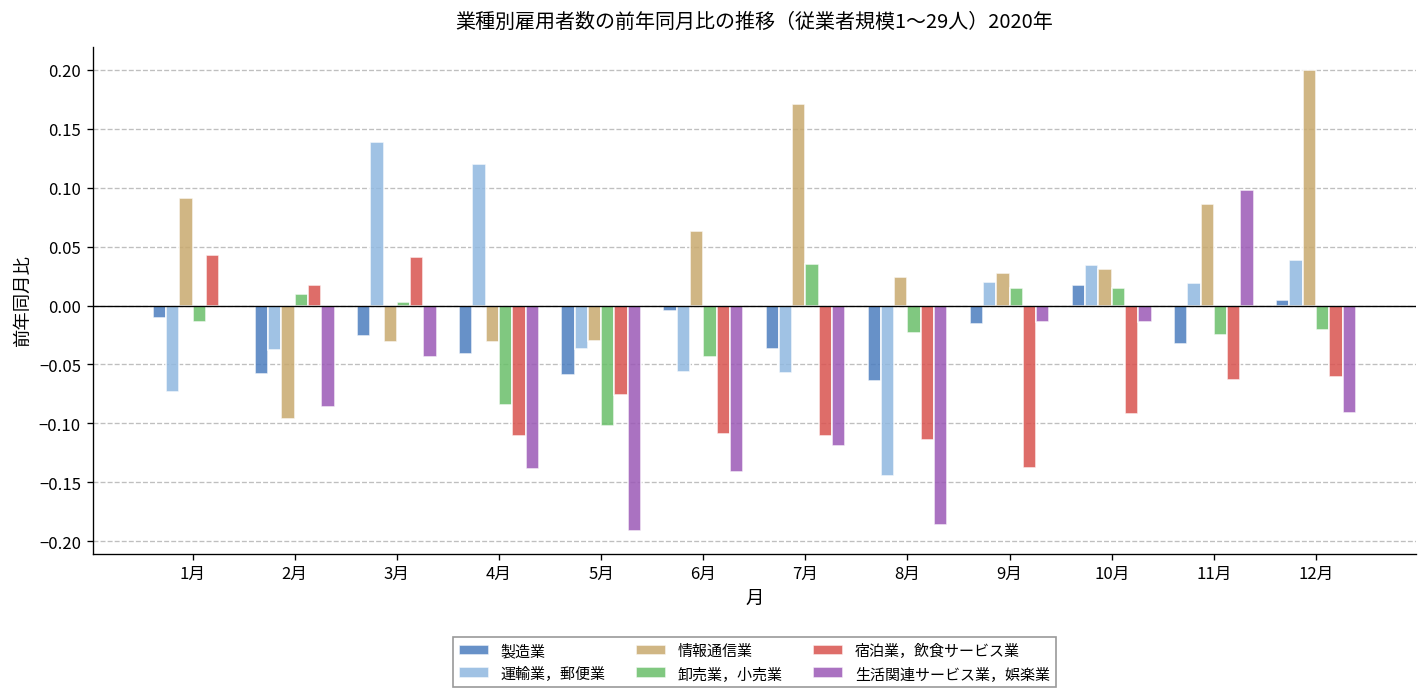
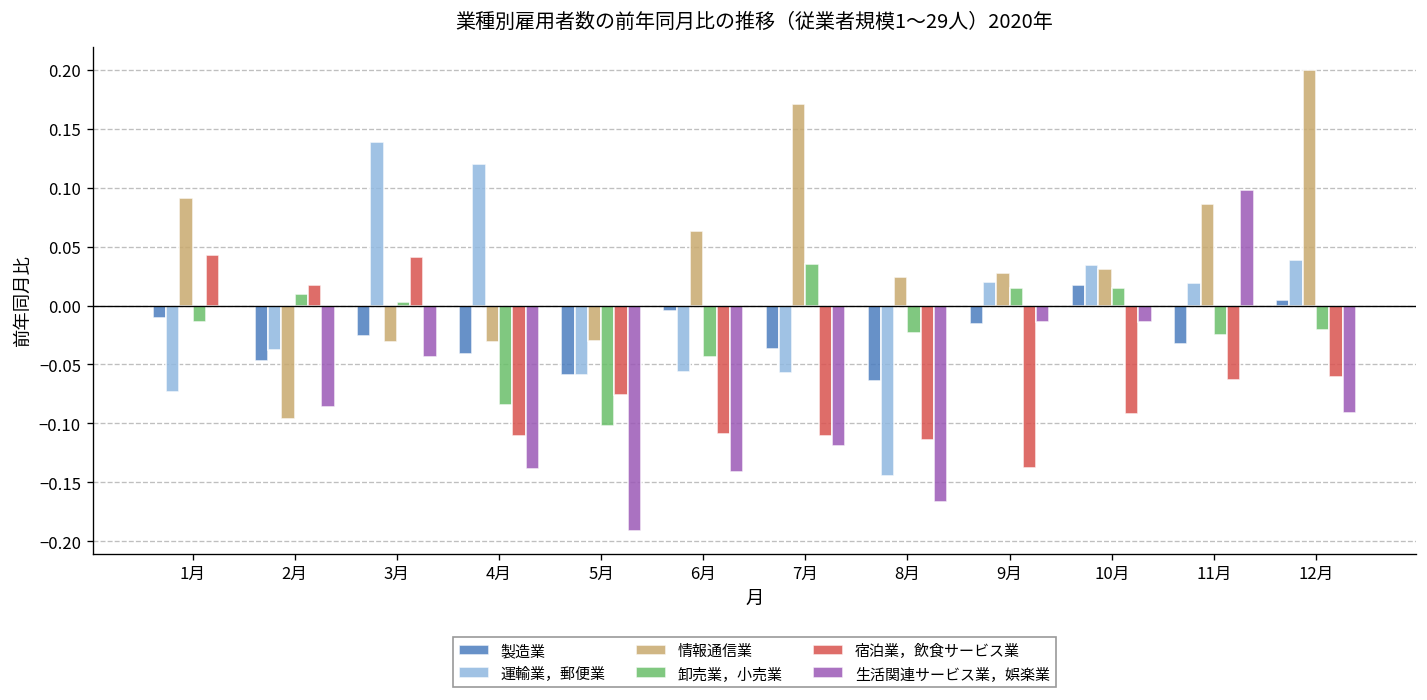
製造業, 2月: -0.06 -> -0.05
運輸業，郵便業, 5月: -0.04 -> -0.06
生活関連サービス業，娯楽業, 8月: -0.19 -> -0.17
